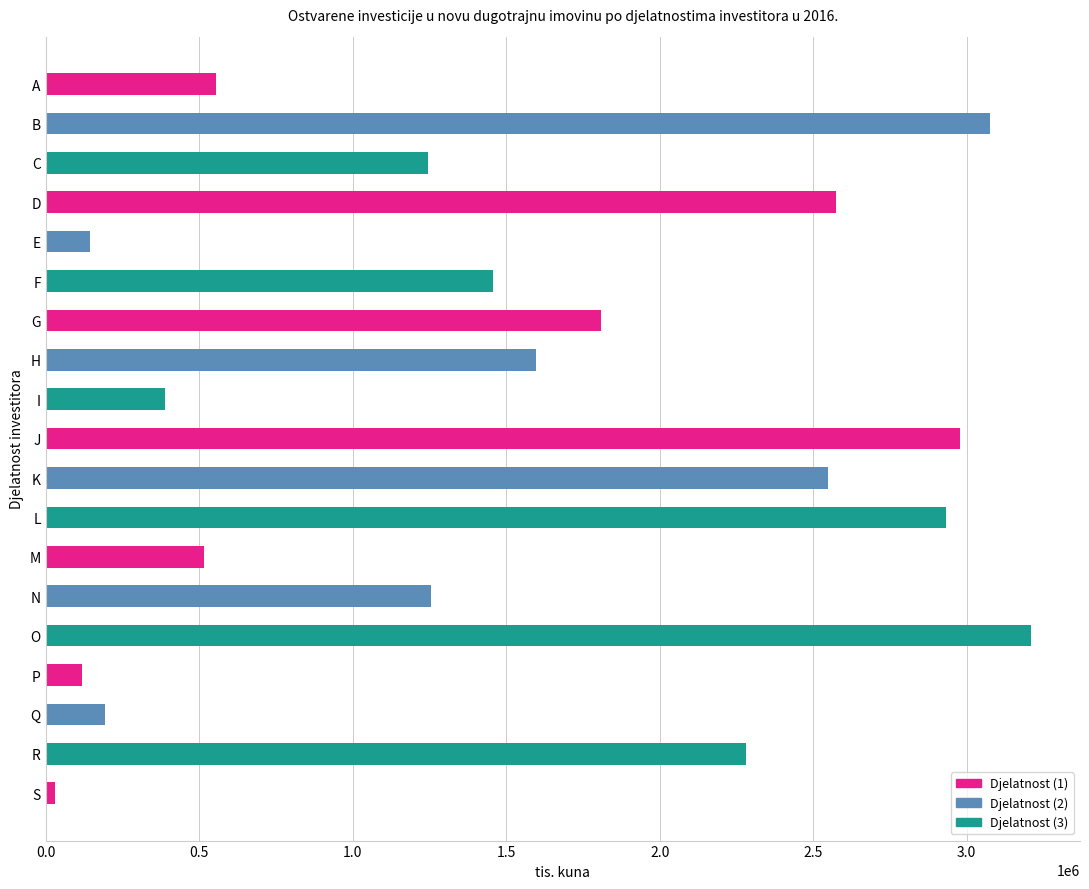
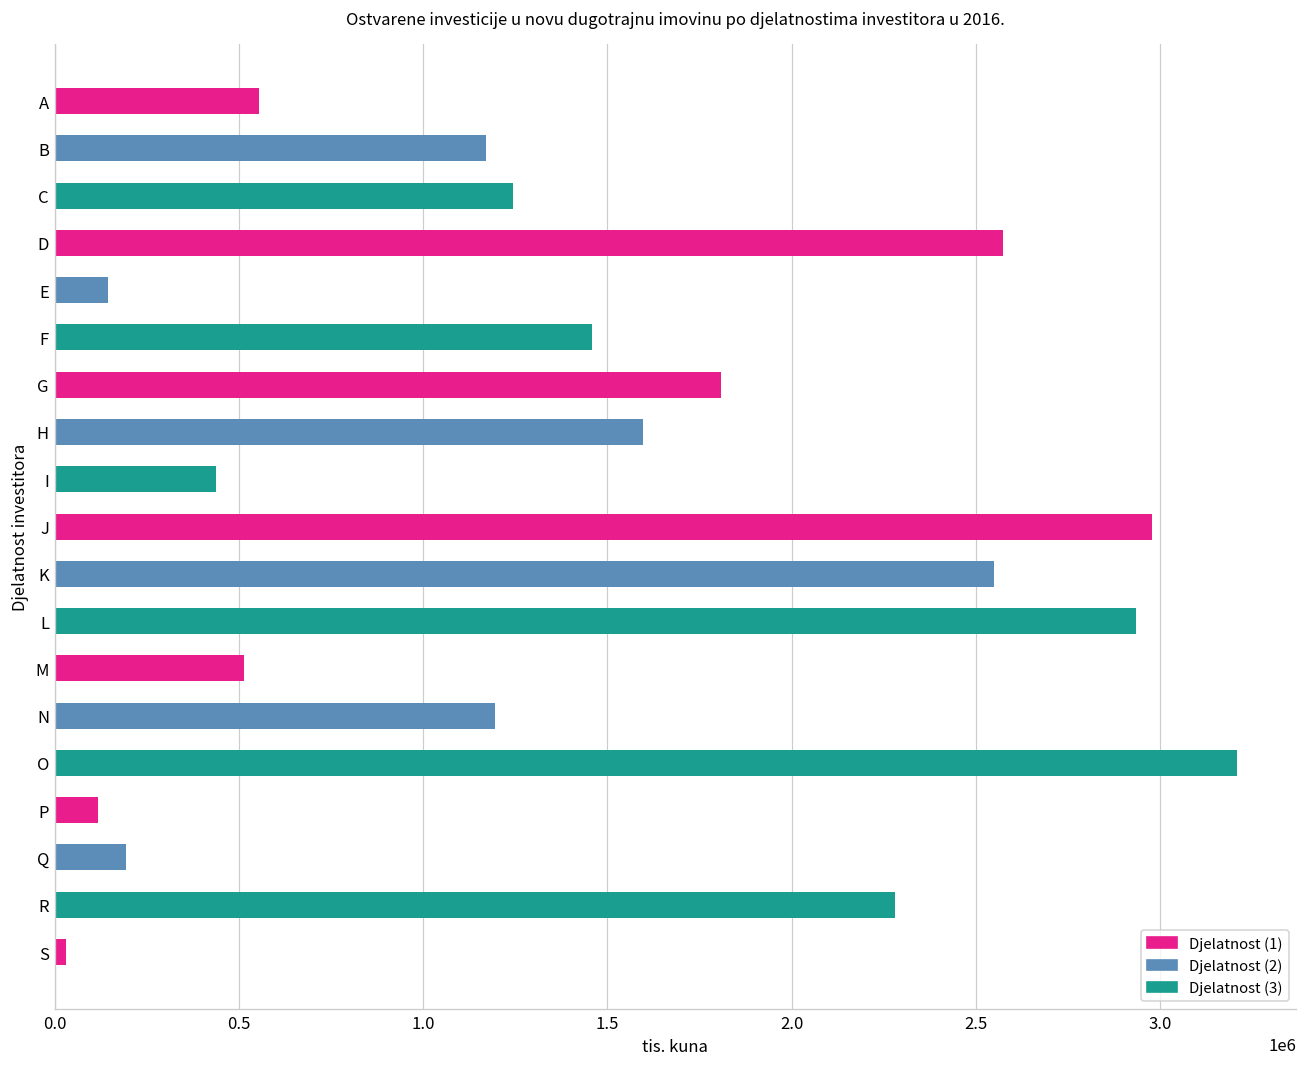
B: 3080000 -> 1170000
I: 390000 -> 440000
N: 1260000 -> 1200000
